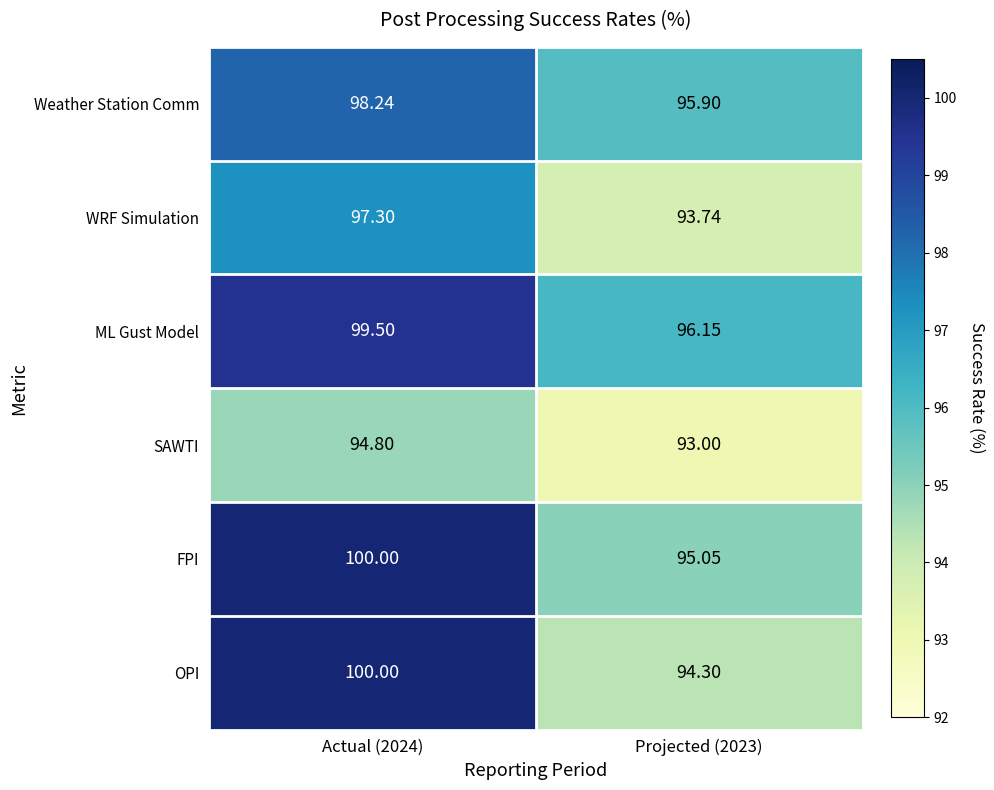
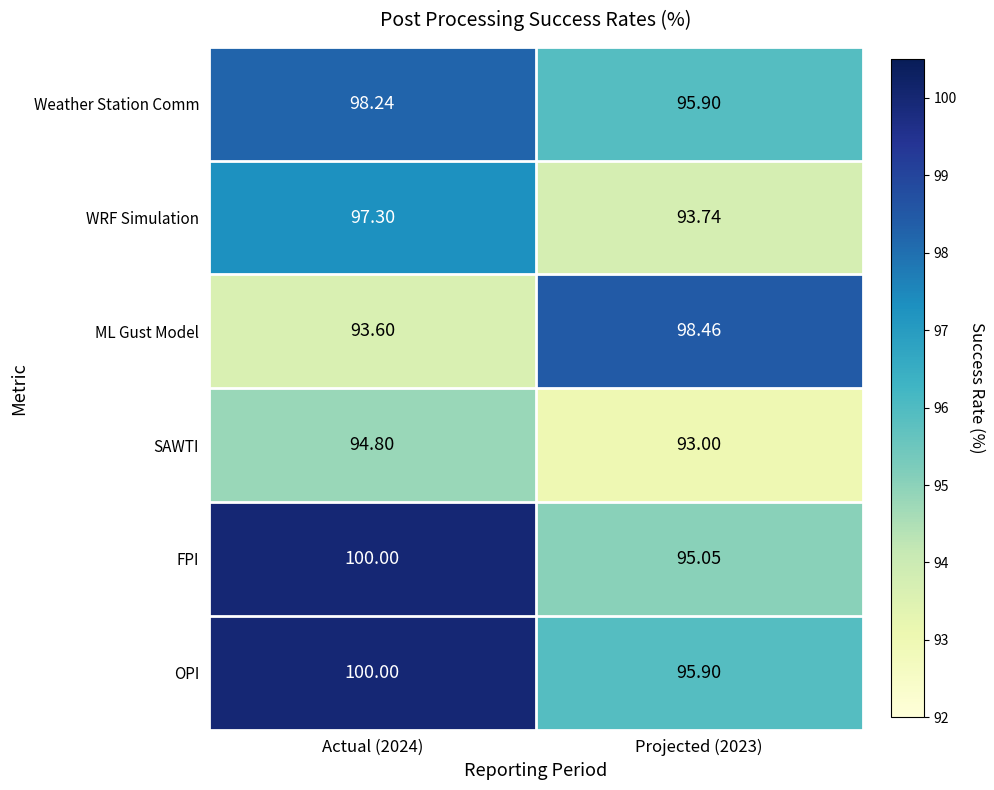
ML Gust Model, Actual (2024): 99.50 -> 93.60
ML Gust Model, Projected (2023): 96.15 -> 98.46
OPI, Projected (2023): 94.30 -> 95.90
